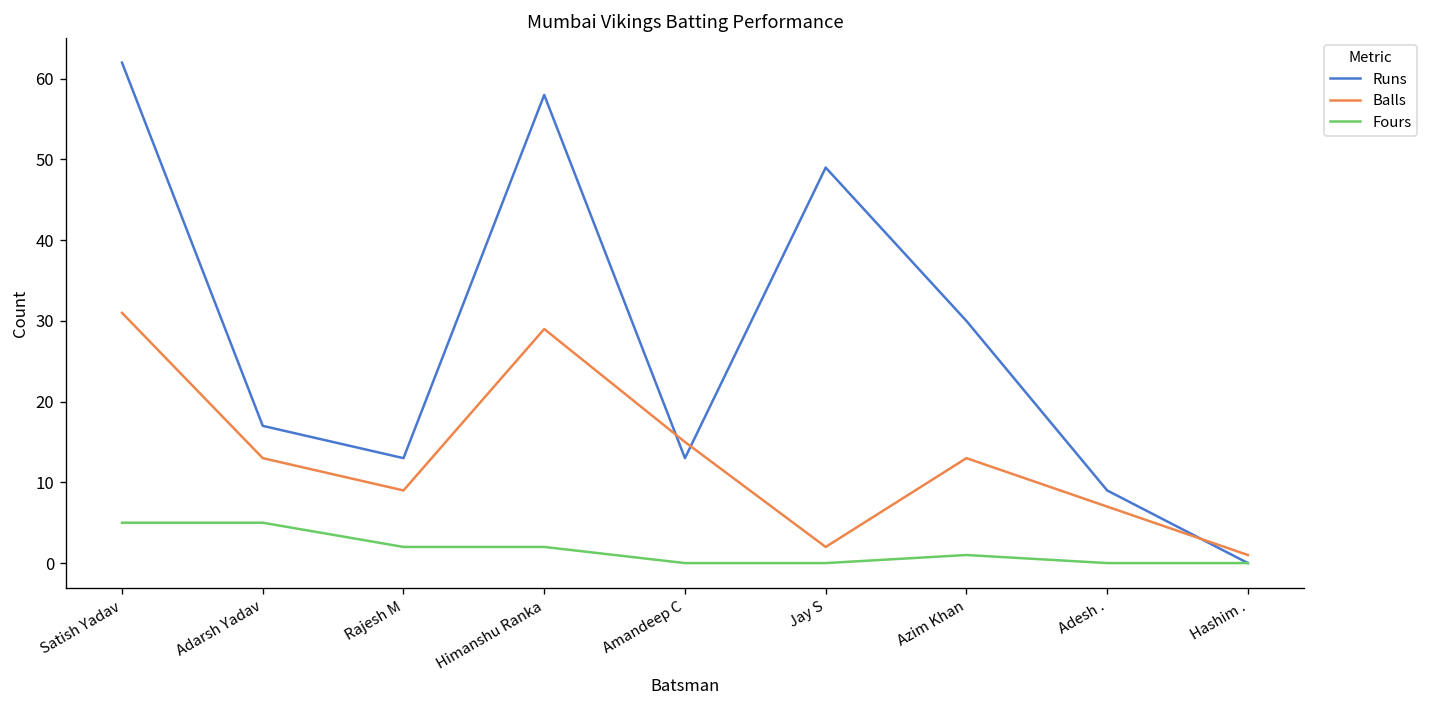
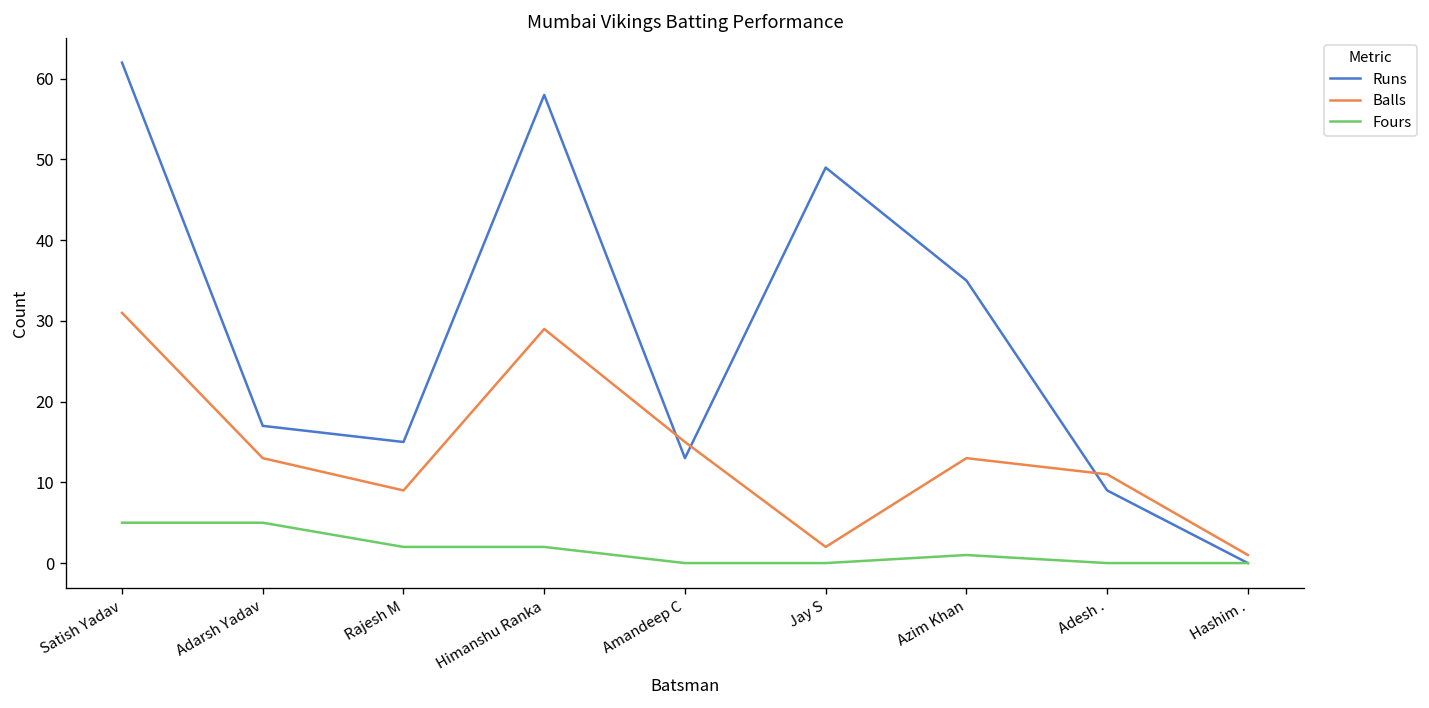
Runs, Rajesh M: 13 -> 15
Runs, Azim Khan: 30 -> 35
Balls, Adesh .: 7 -> 11
